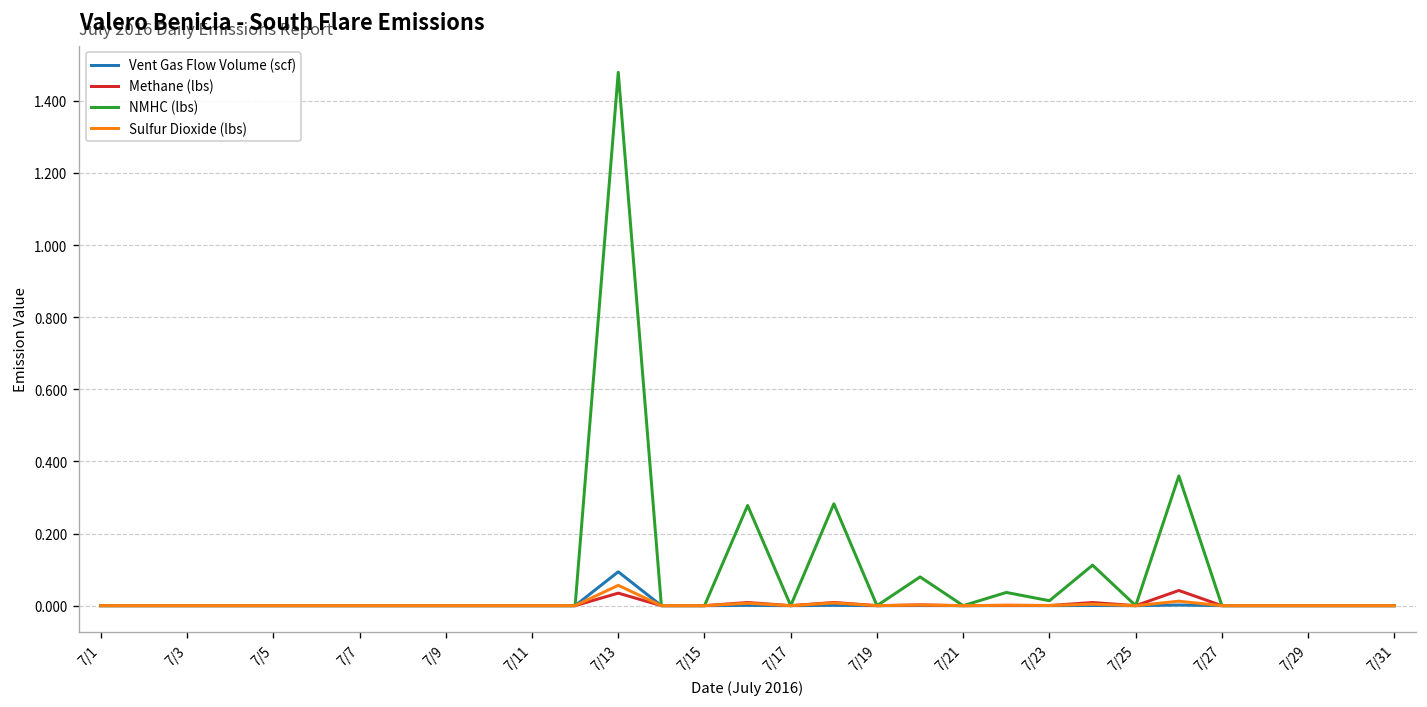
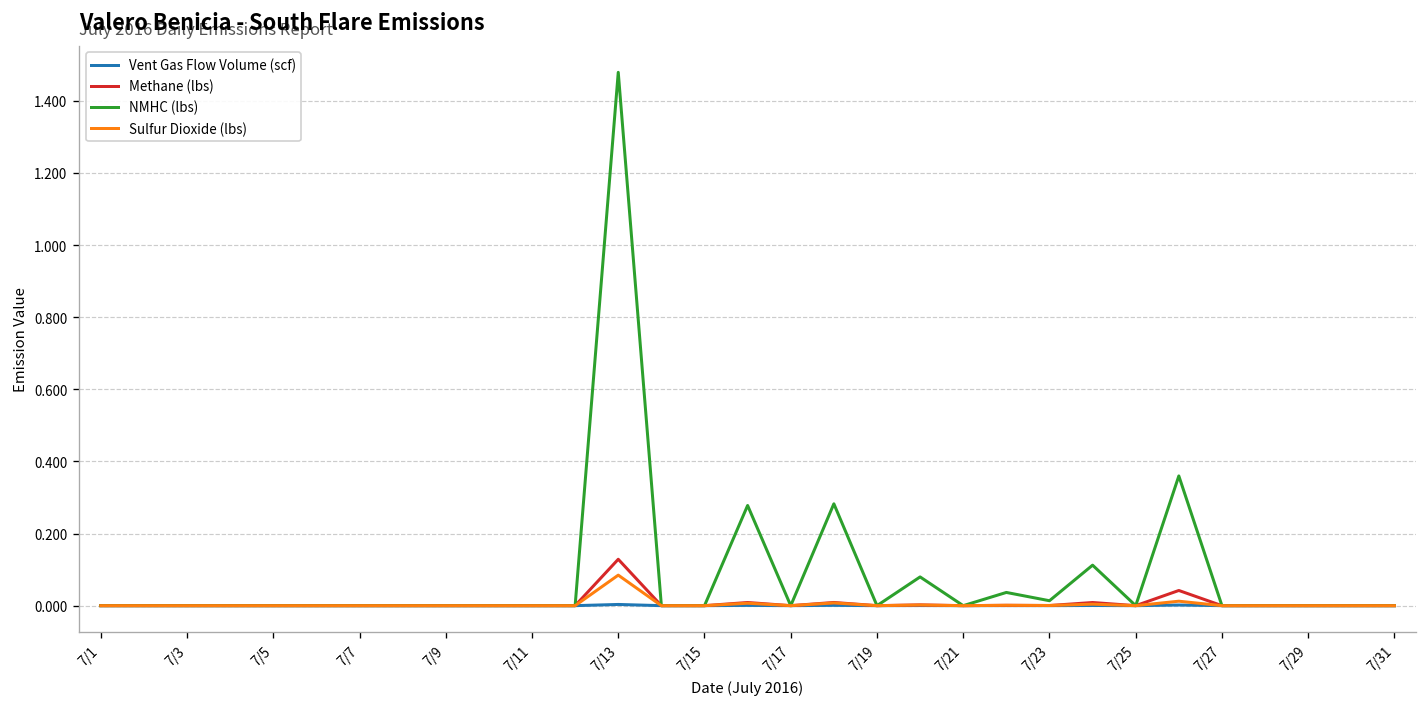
Vent Gas Flow Volume (scf), 7/13: 0.09 -> 0.00
Methane (lbs), 7/13: 0.03 -> 0.13
Sulfur Dioxide (lbs), 7/13: 0.06 -> 0.08
